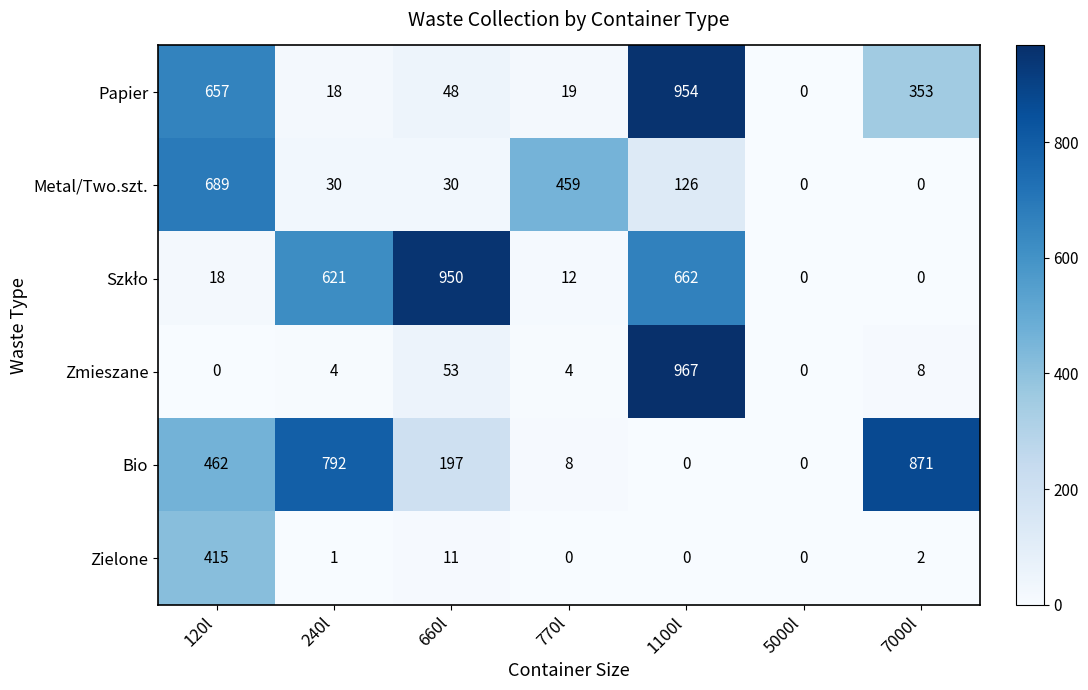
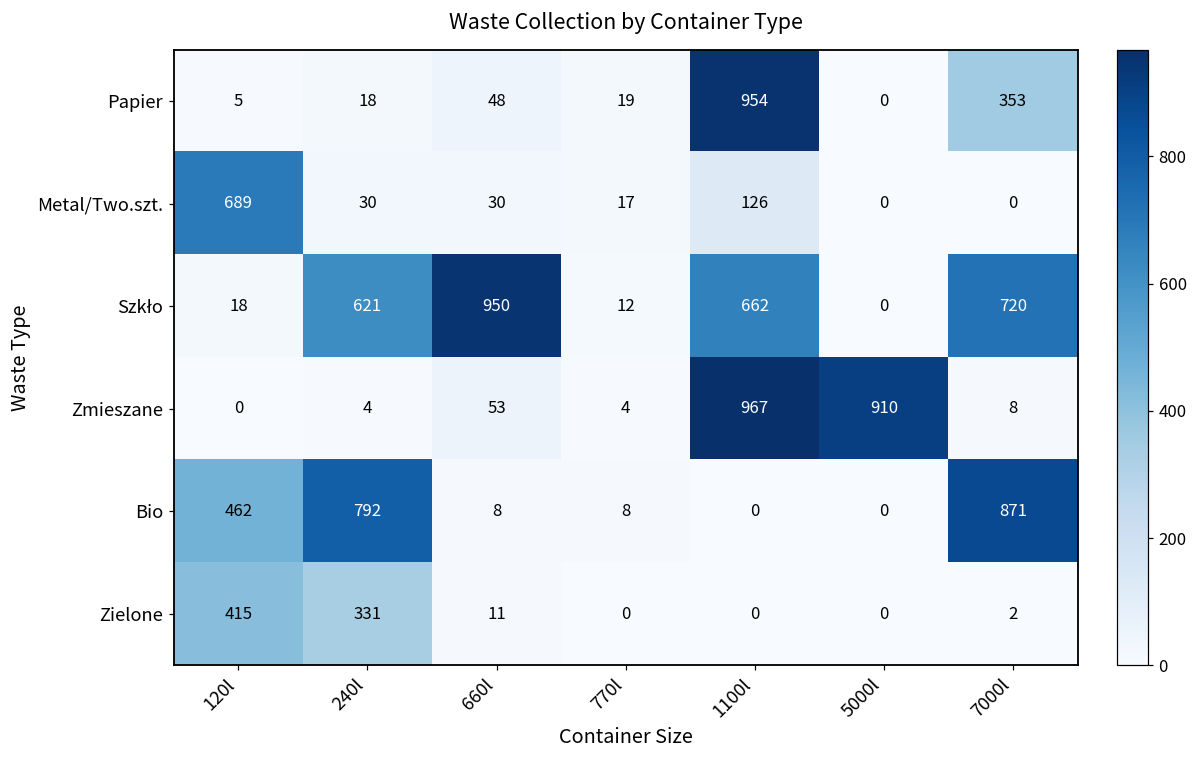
Papier, 120l: 657 -> 5
Metal/Two.szt., 770l: 459 -> 17
Szkło, 7000l: 0 -> 720
Zmieszane, 5000l: 0 -> 910
Bio, 660l: 197 -> 8
Zielone, 240l: 1 -> 331
